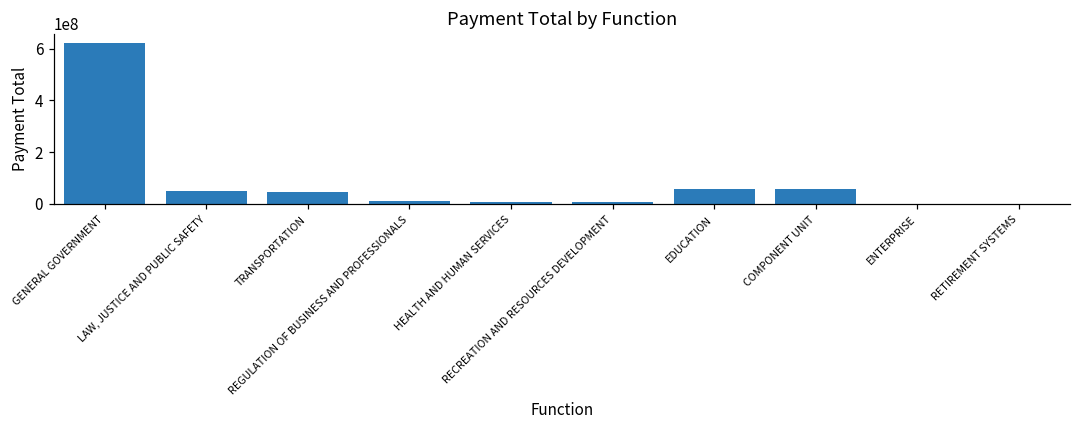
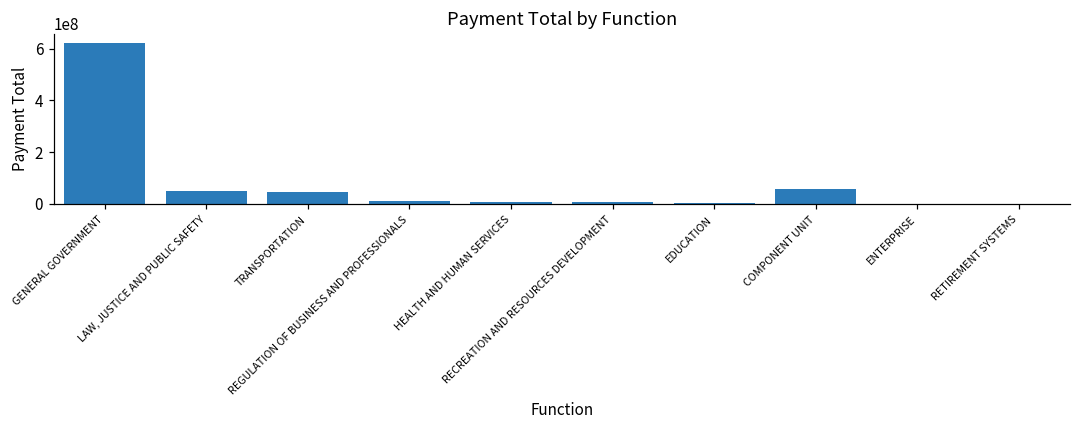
EDUCATION: 60000000 -> 0
